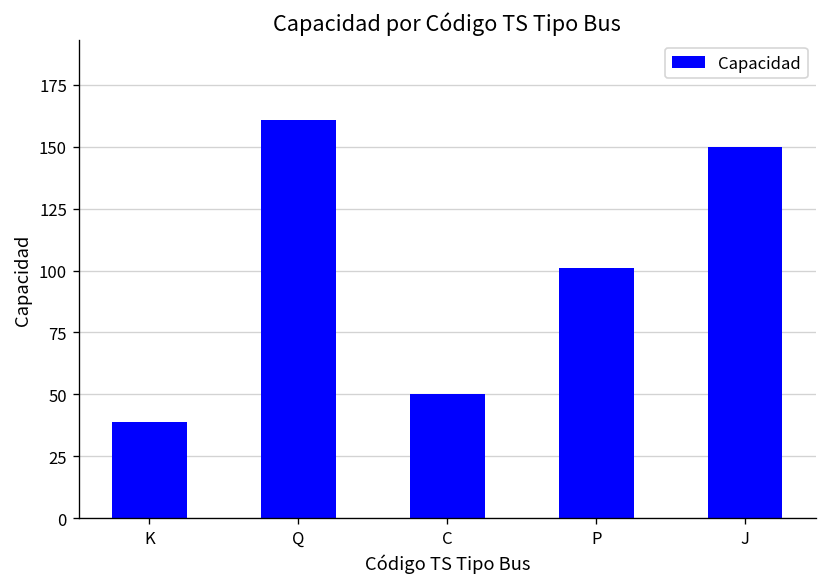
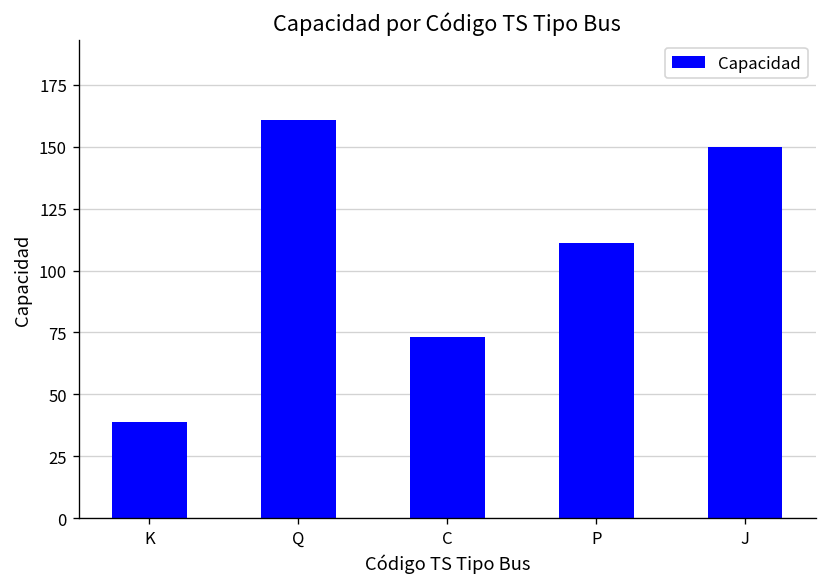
C: 50 -> 73
P: 101 -> 111
